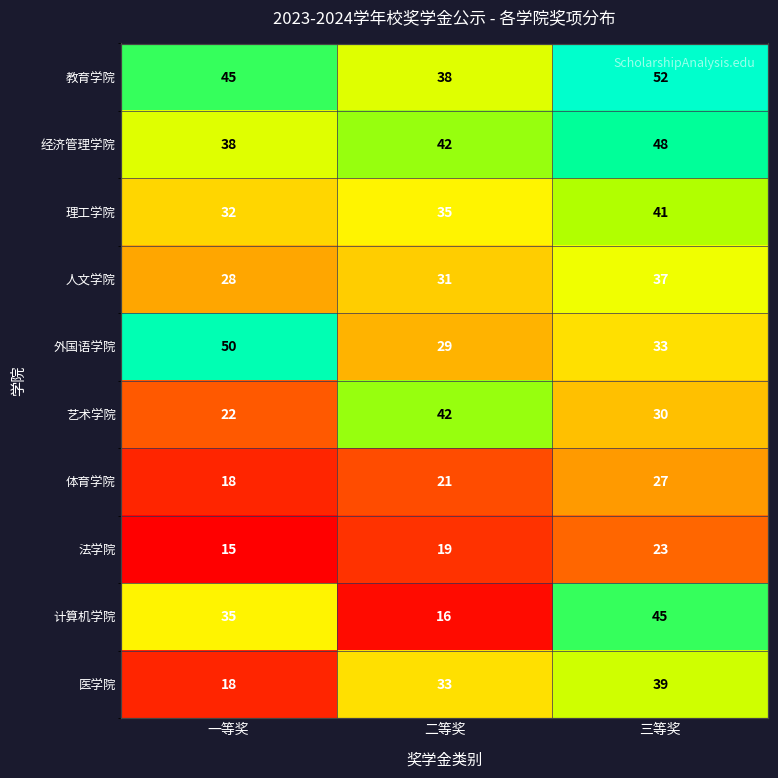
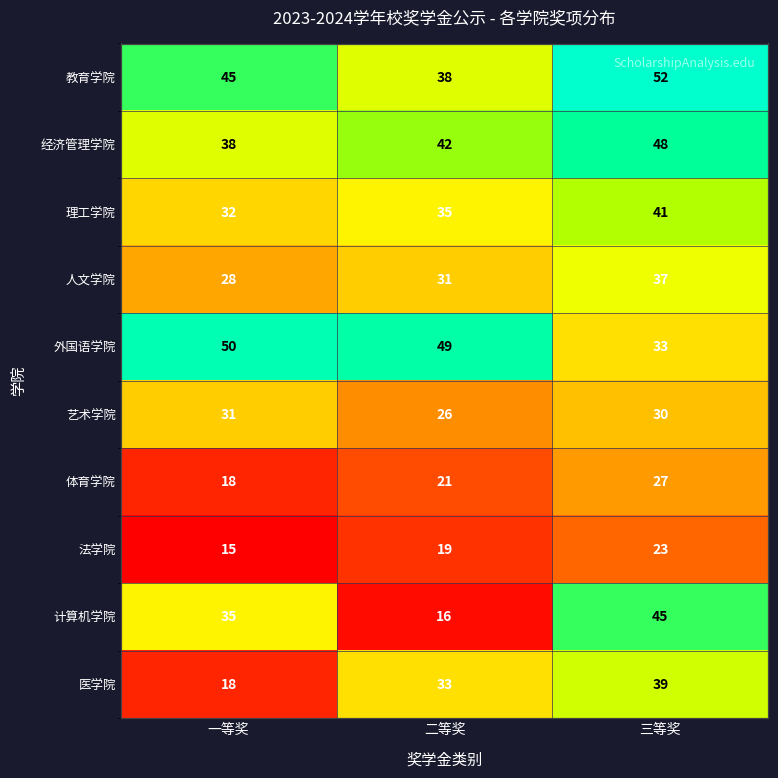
外国语学院, 二等奖: 29 -> 49
艺术学院, 一等奖: 22 -> 31
艺术学院, 二等奖: 42 -> 26
